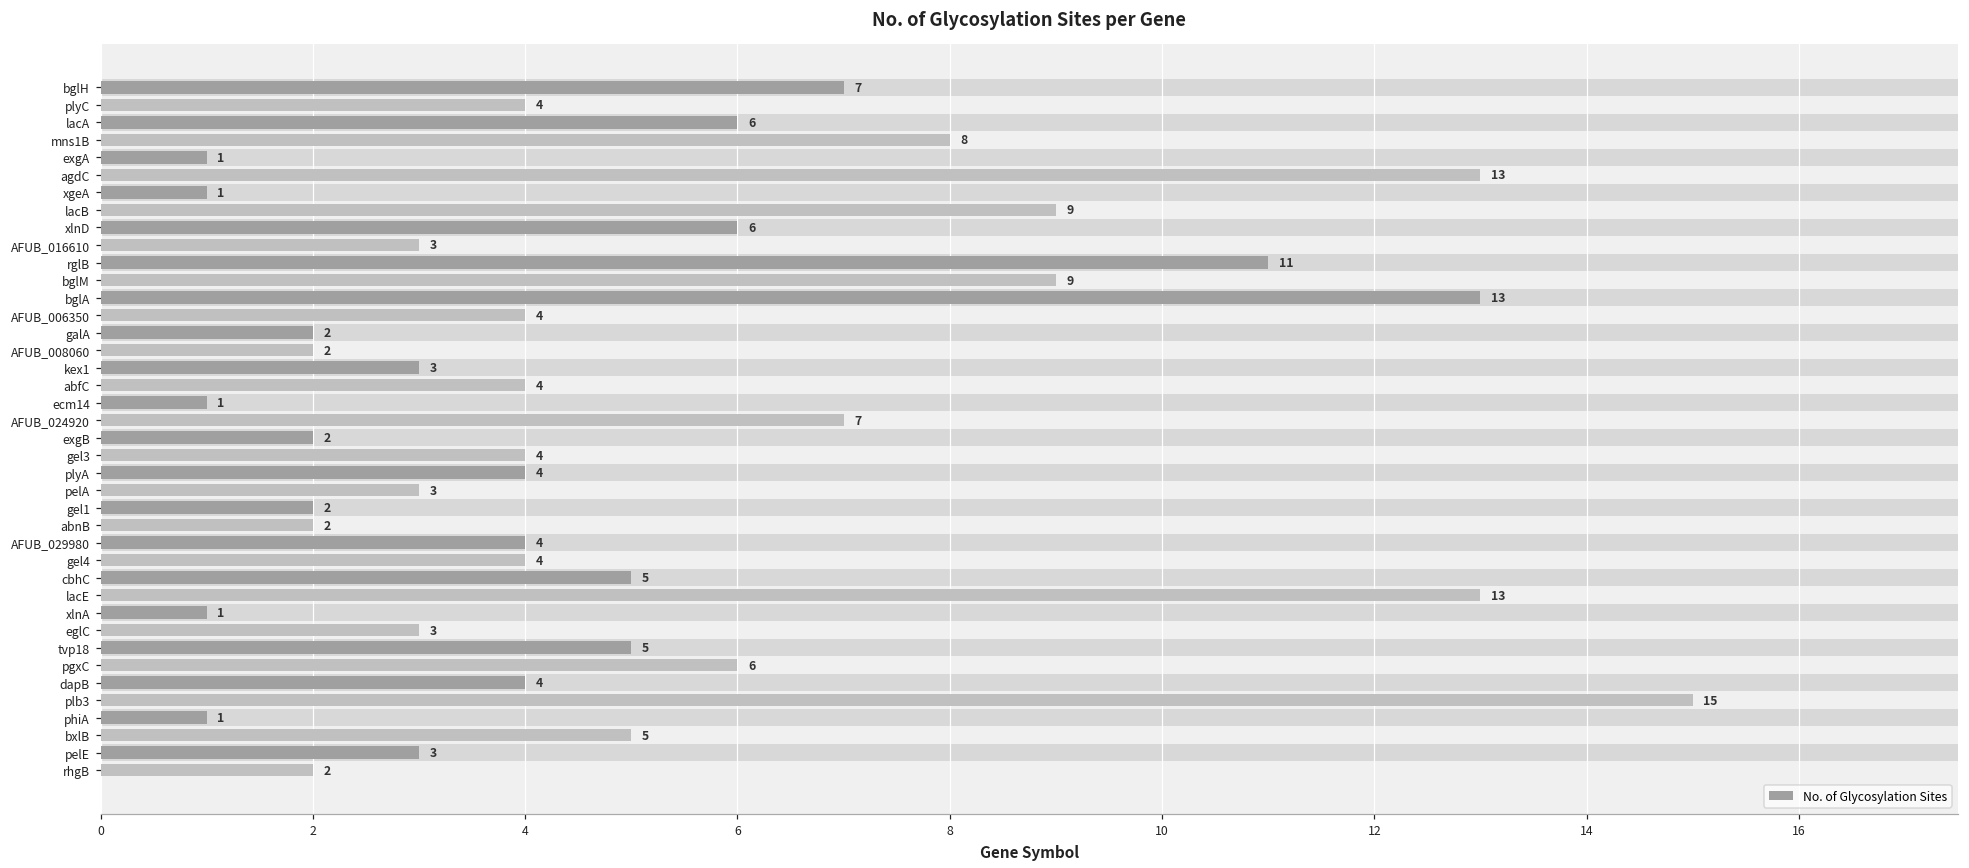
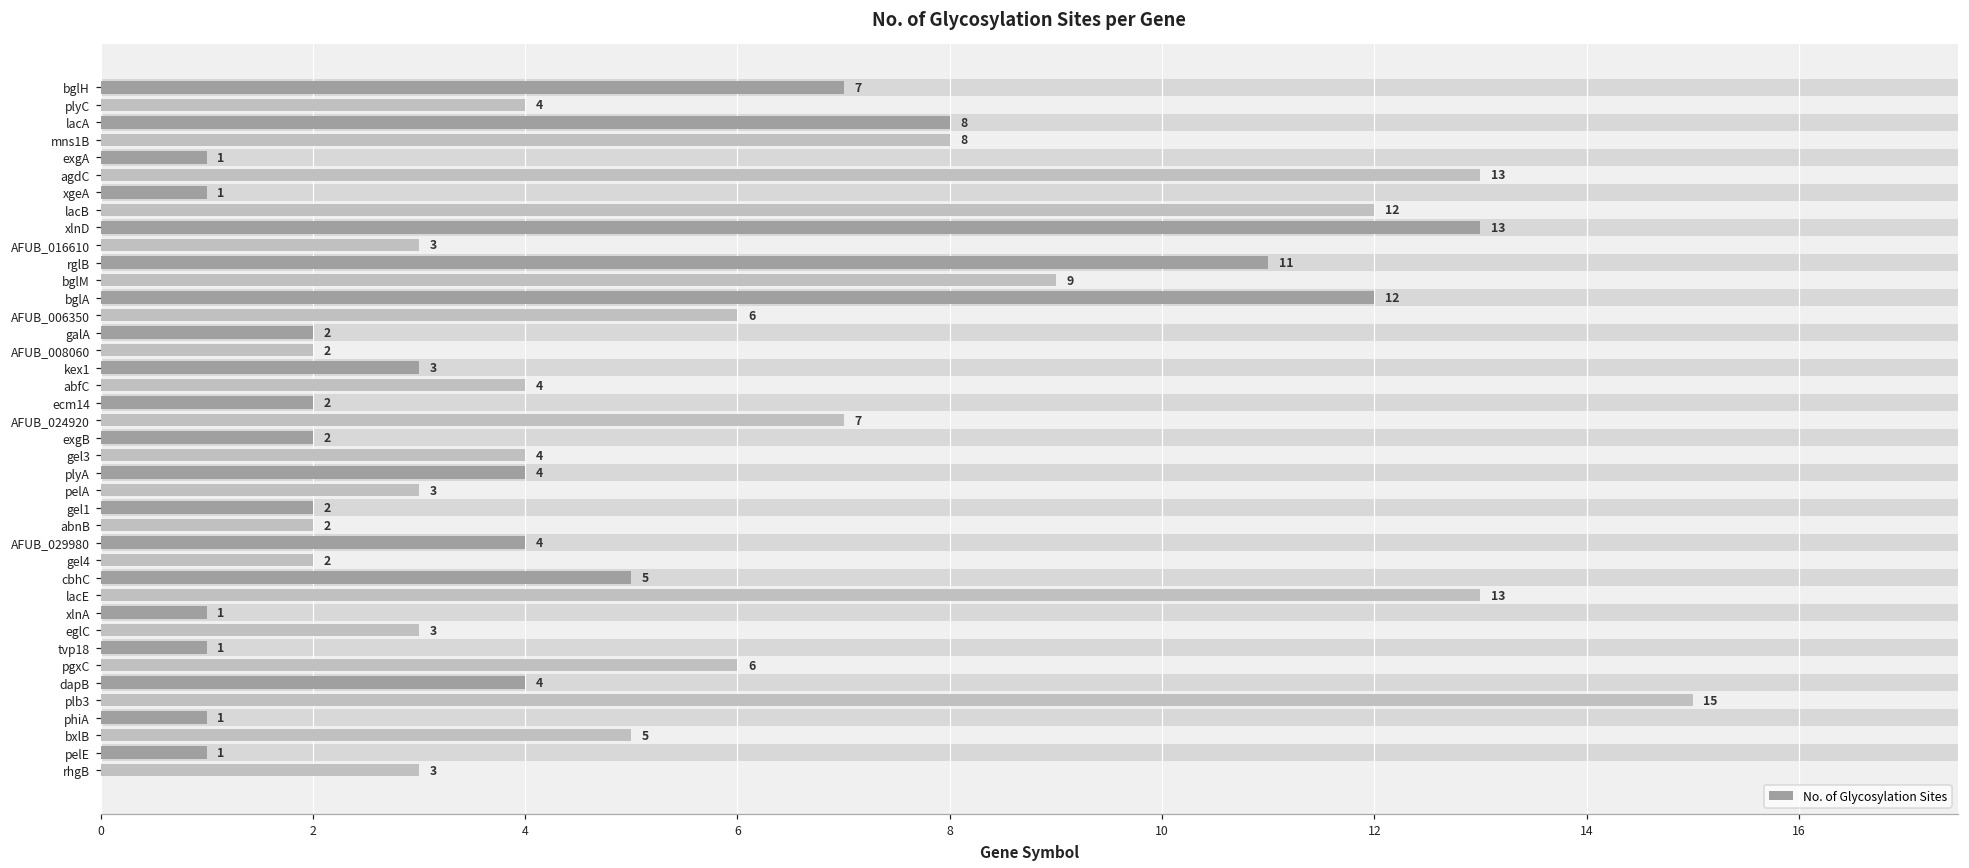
lacA: 6 -> 8
lacB: 9 -> 12
xlnD: 6 -> 13
bglA: 13 -> 12
AFUB_006350: 4 -> 6
ecm14: 1 -> 2
gel4: 4 -> 2
tvp18: 5 -> 1
pelE: 3 -> 1
rhgB: 2 -> 3
